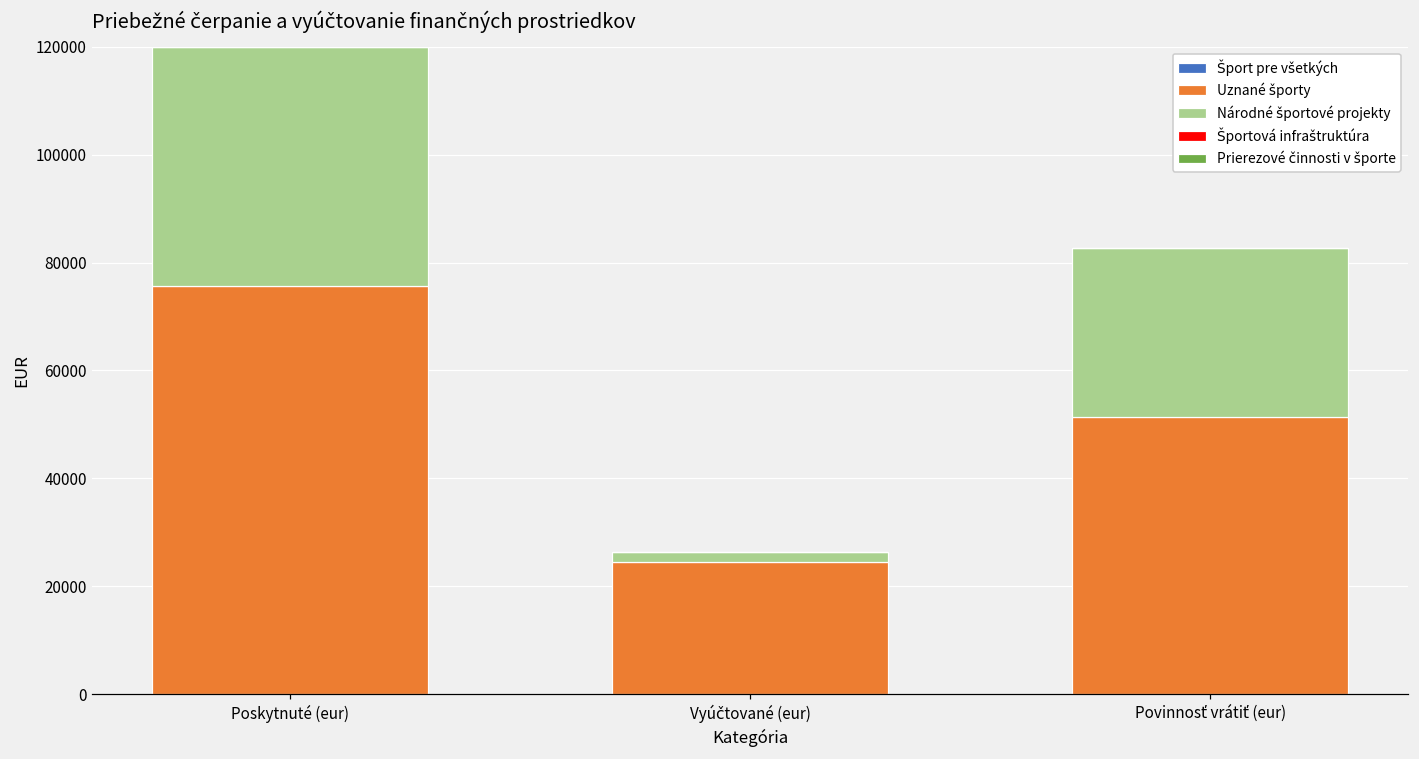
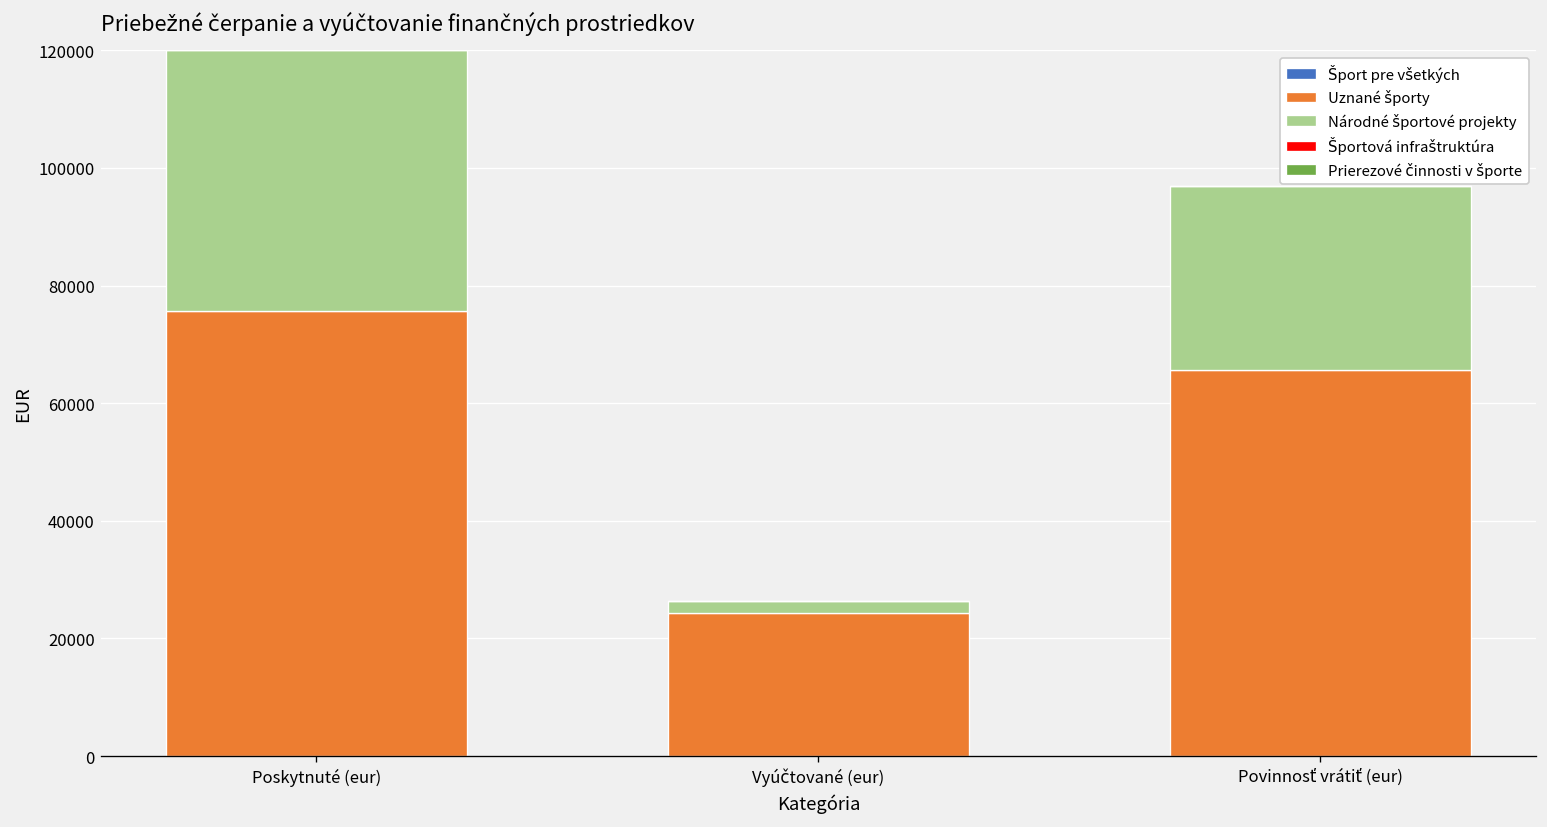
Uznané športy, Povinnosť vrátiť (eur): 51000 -> 66000
